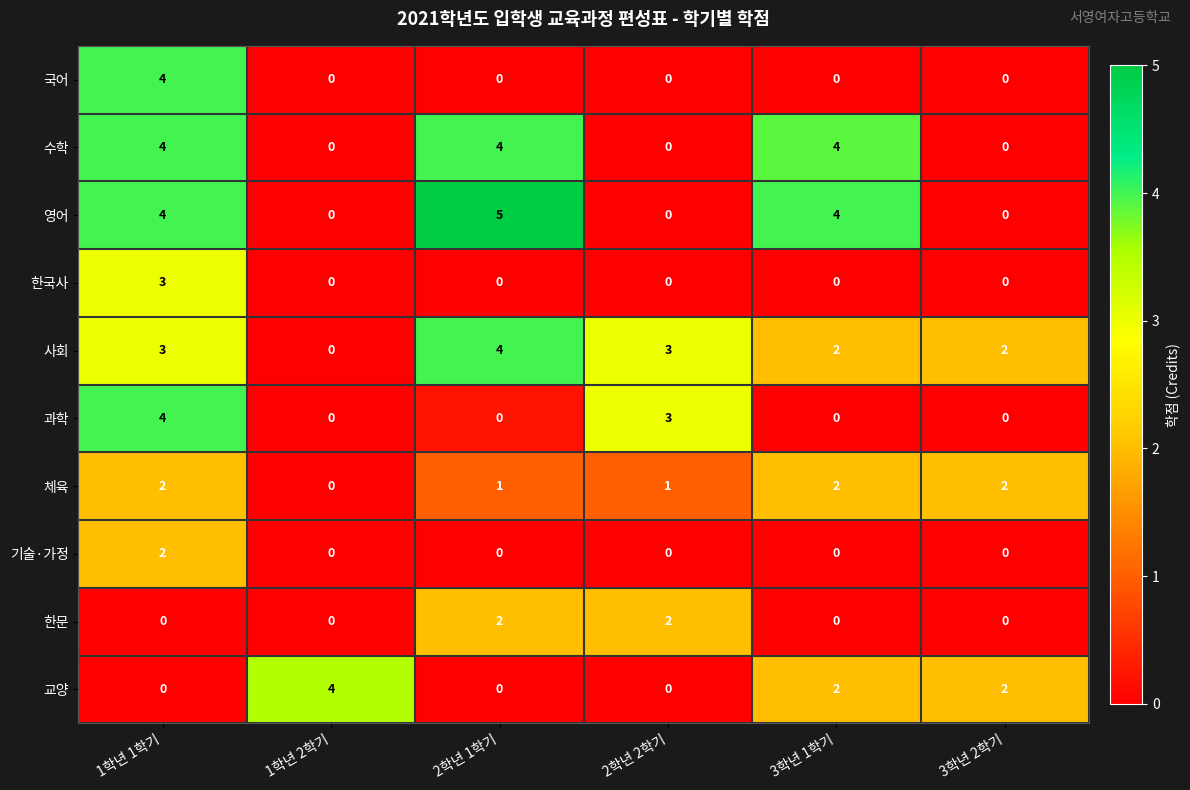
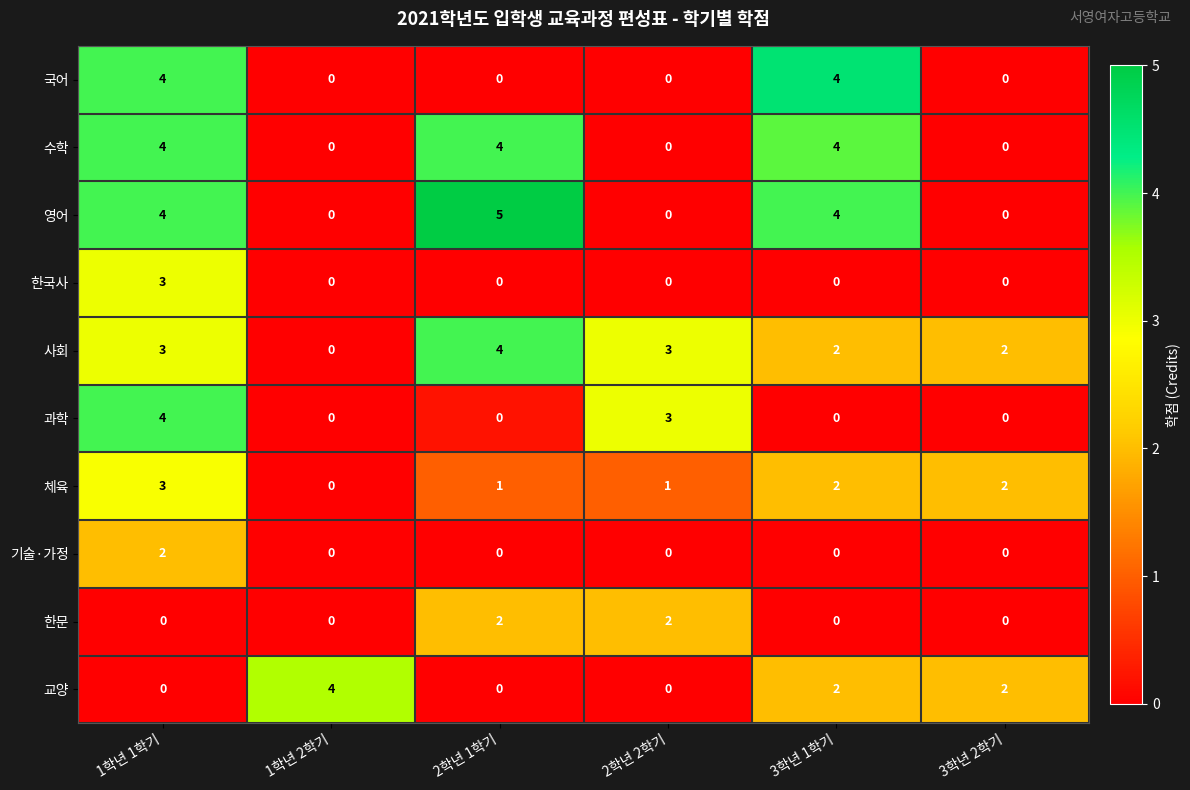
국어, 3학년 1학기: 0 -> 4
체육, 1학년 1학기: 2 -> 3
